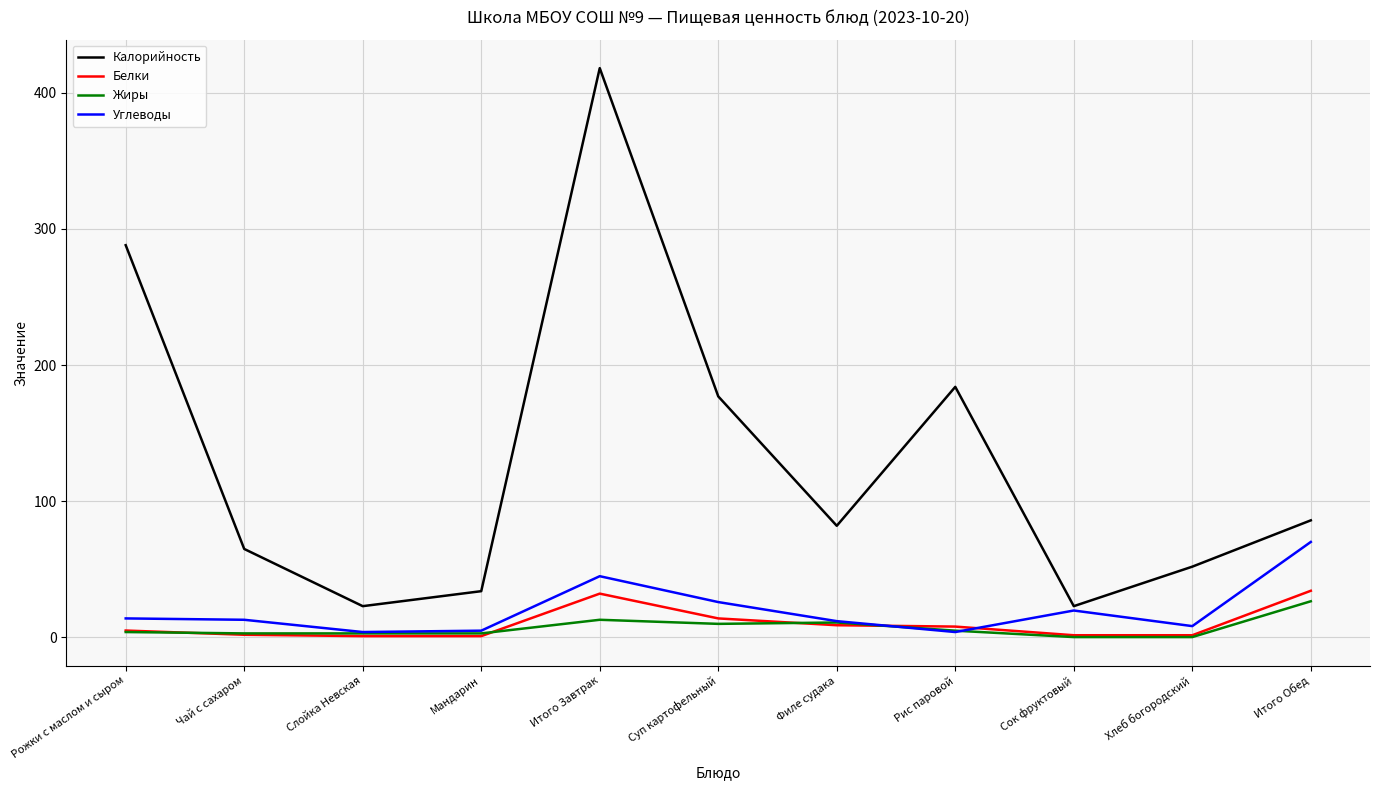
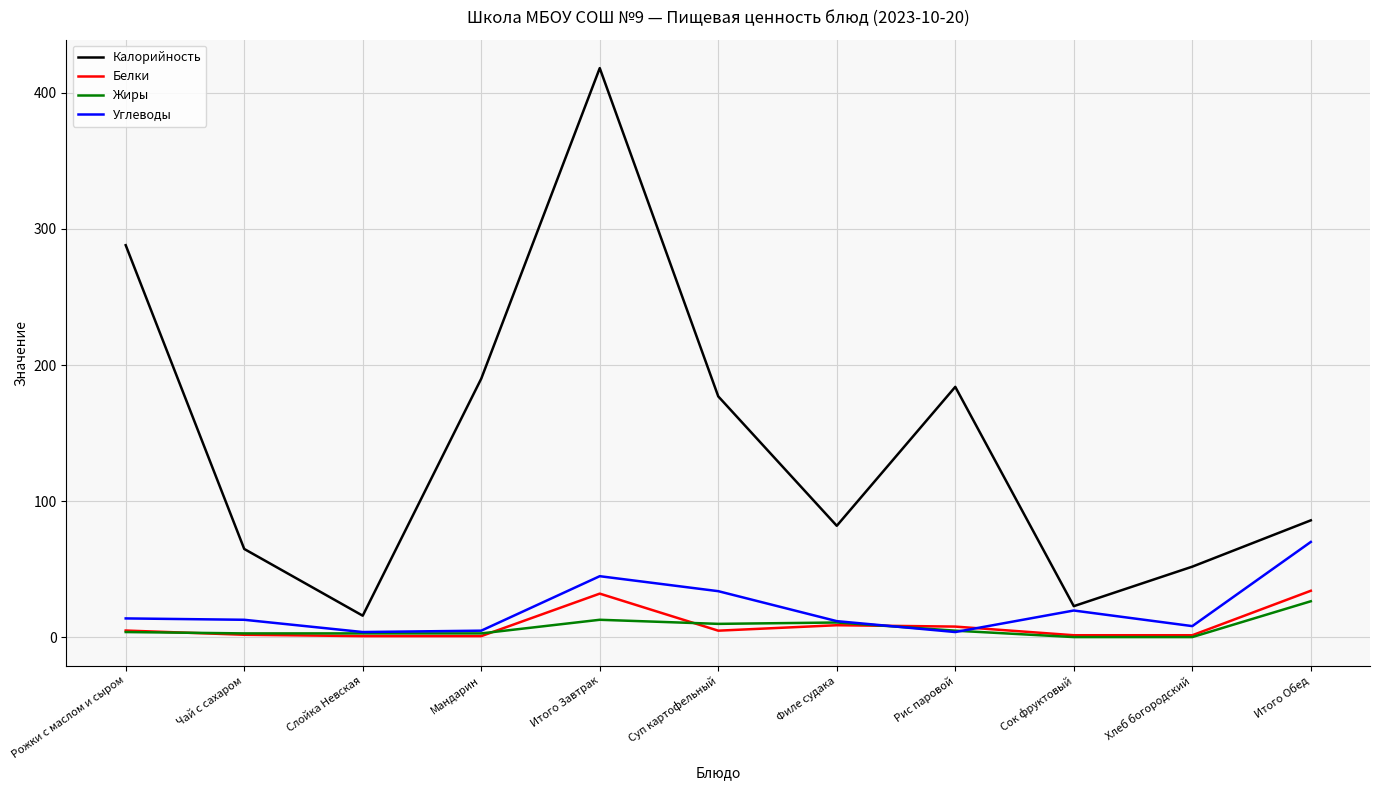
Калорийность, Слойка Невская: 23 -> 16
Калорийность, Мандарин: 34 -> 190
Белки, Суп картофельный: 14 -> 5
Углеводы, Суп картофельный: 26 -> 34
